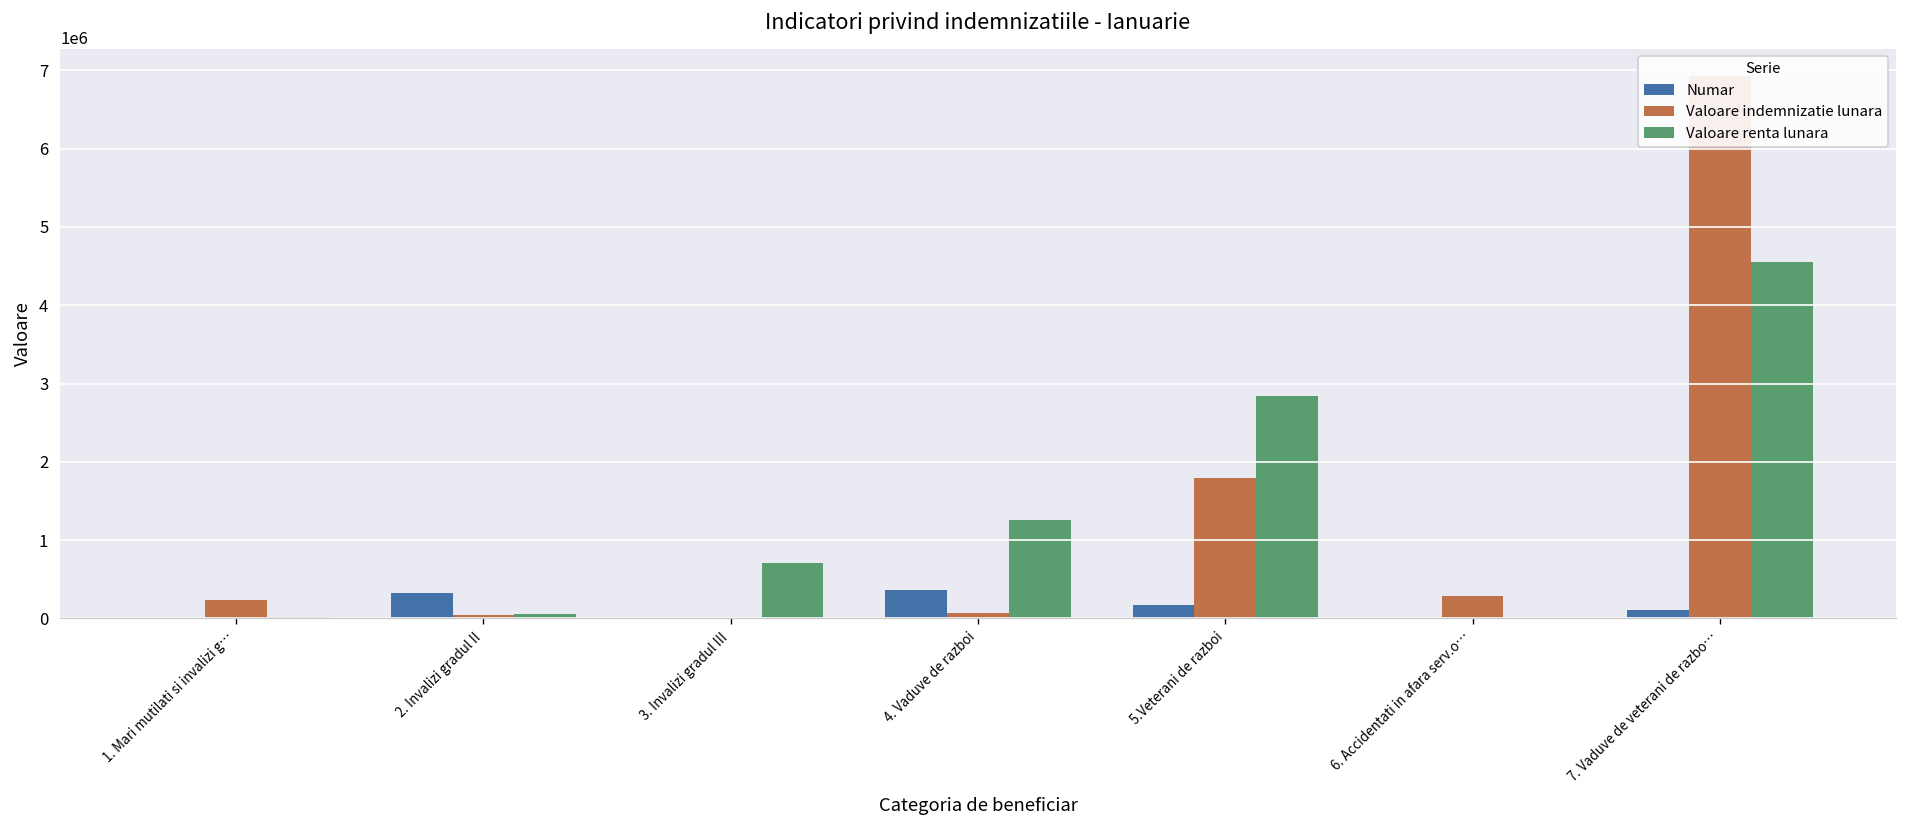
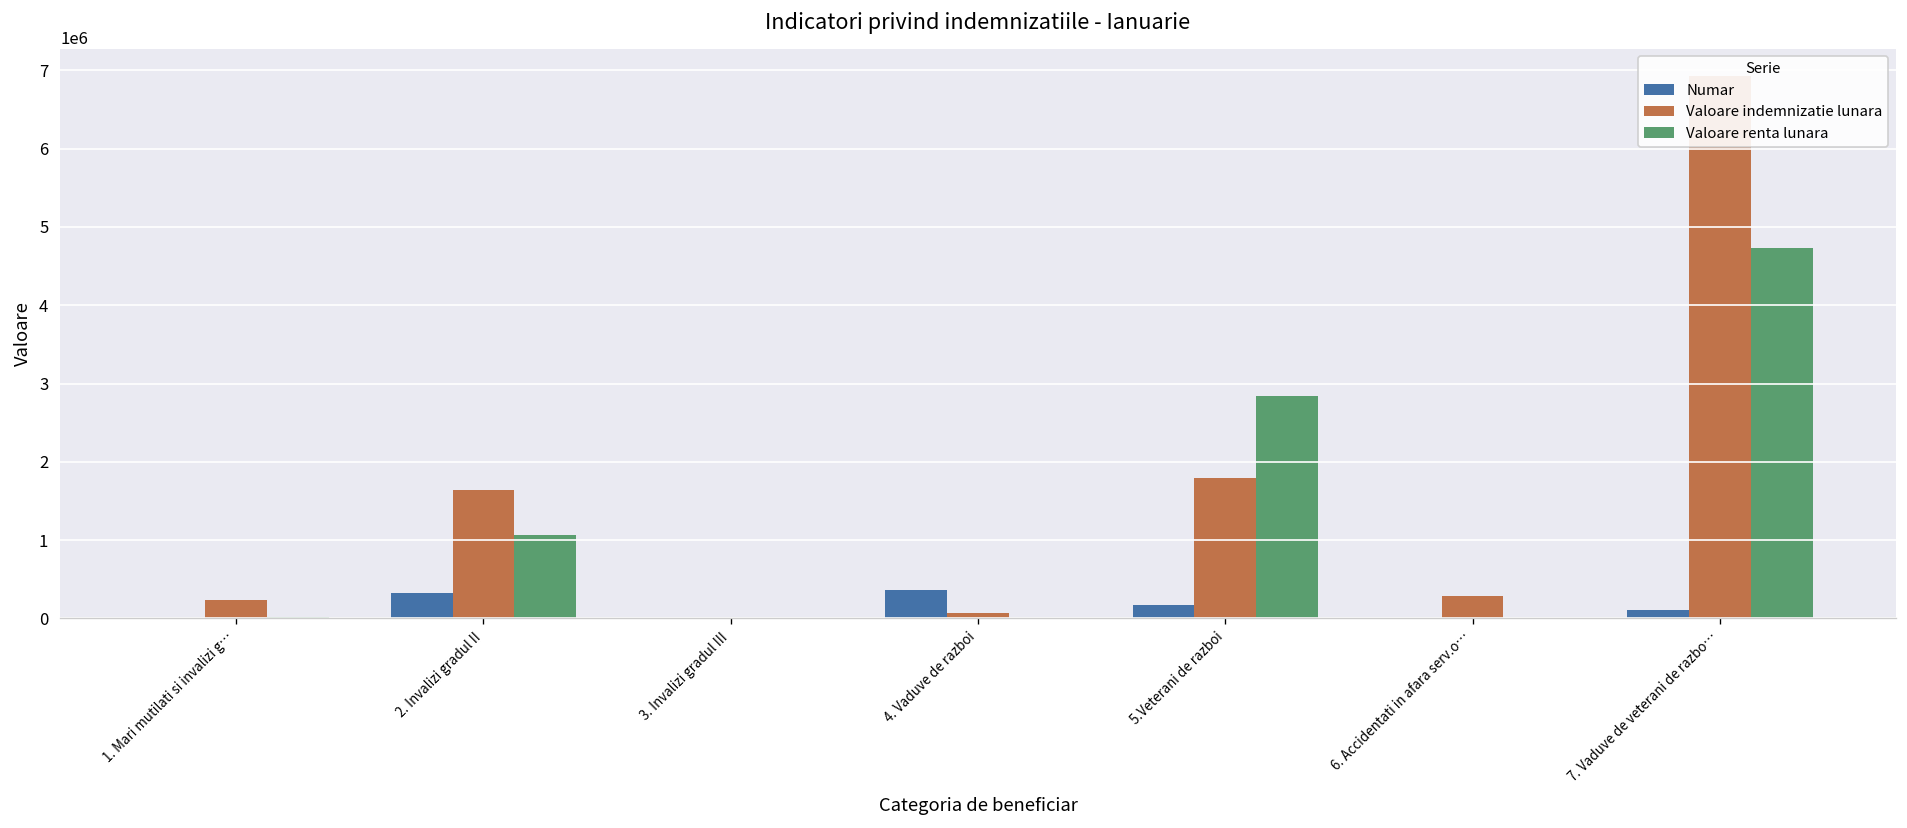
Valoare indemnizatie lunara, 2. Invalizi gradul II: 0 -> 1600000
Valoare renta lunara, 2. Invalizi gradul II: 100000 -> 1100000
Valoare renta lunara, 3. Invalizi gradul III: 700000 -> 0
Valoare renta lunara, 4. Vaduve de razboi: 1300000 -> 0
Valoare renta lunara, 7. Vaduve de veterani de razbo…: 4600000 -> 4700000
